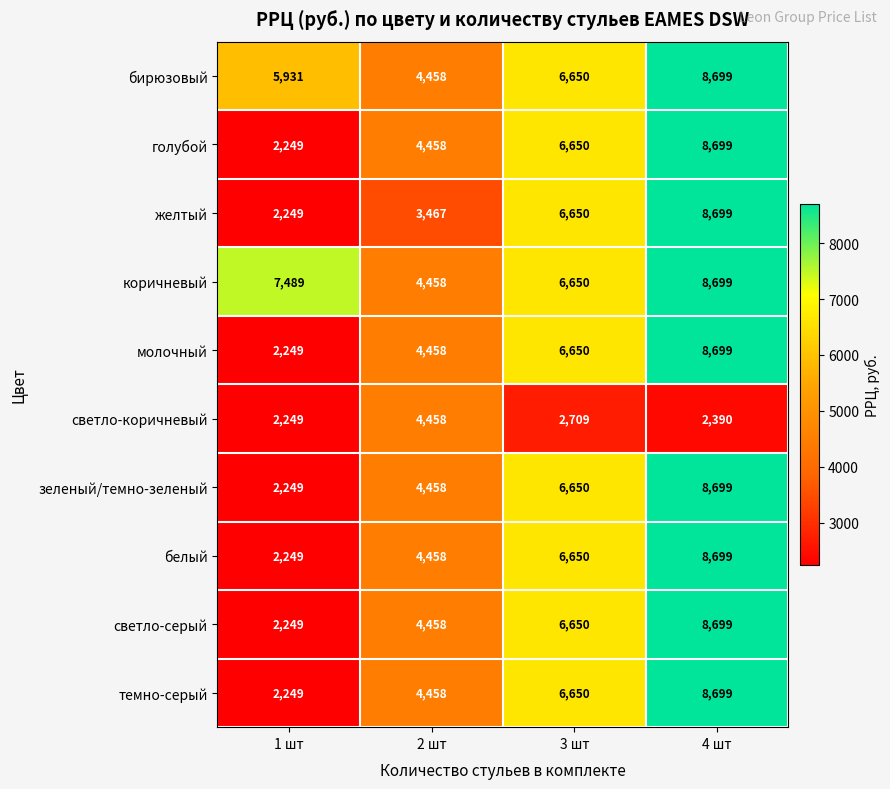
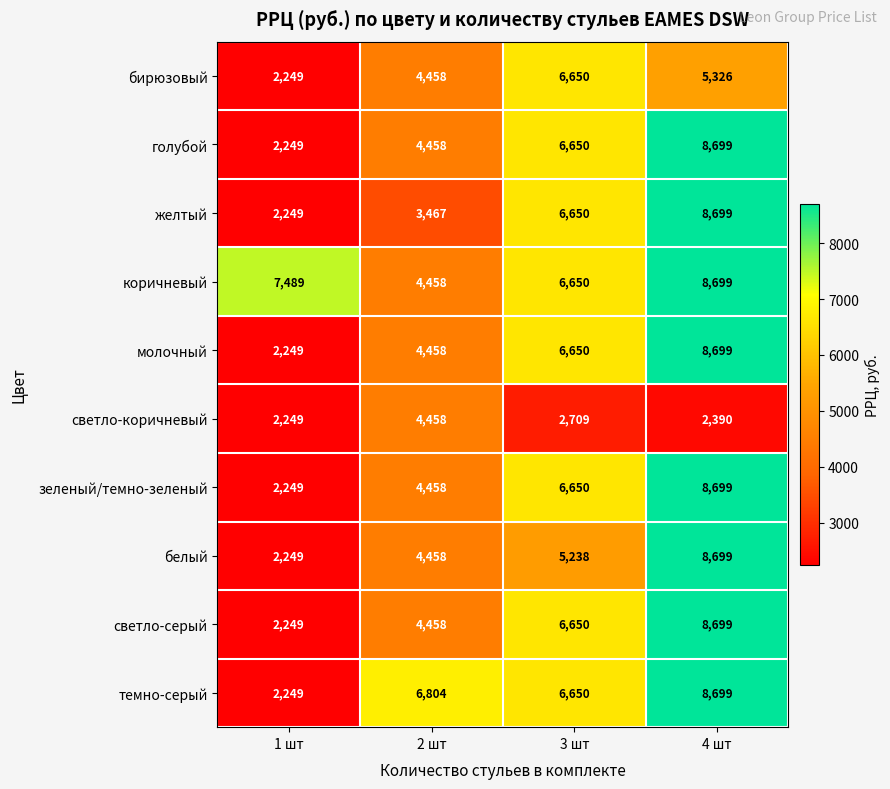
бирюзовый, 1 шт: 5,931 -> 2,249
бирюзовый, 4 шт: 8,699 -> 5,326
белый, 3 шт: 6,650 -> 5,238
темно-серый, 2 шт: 4,458 -> 6,804
